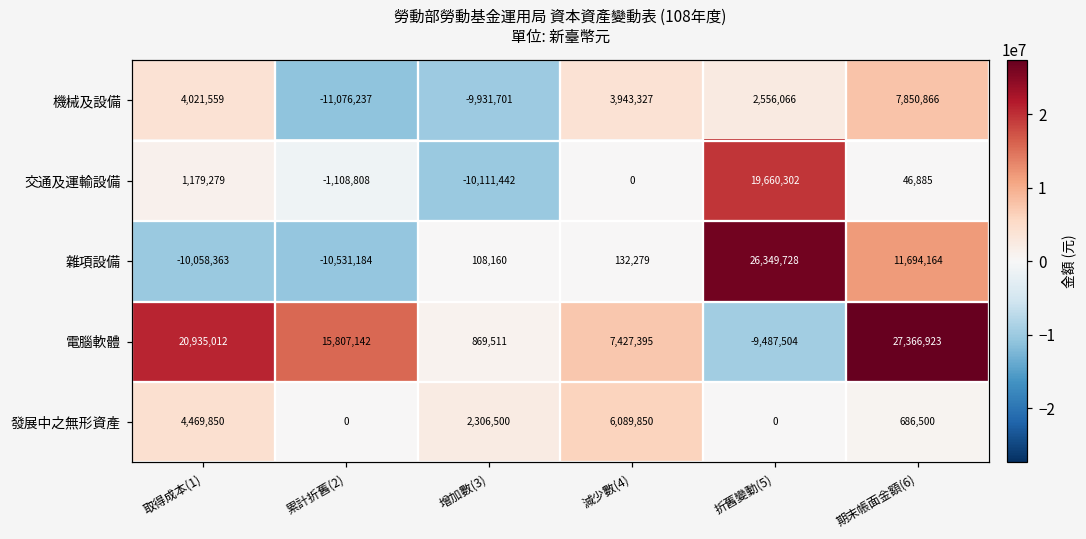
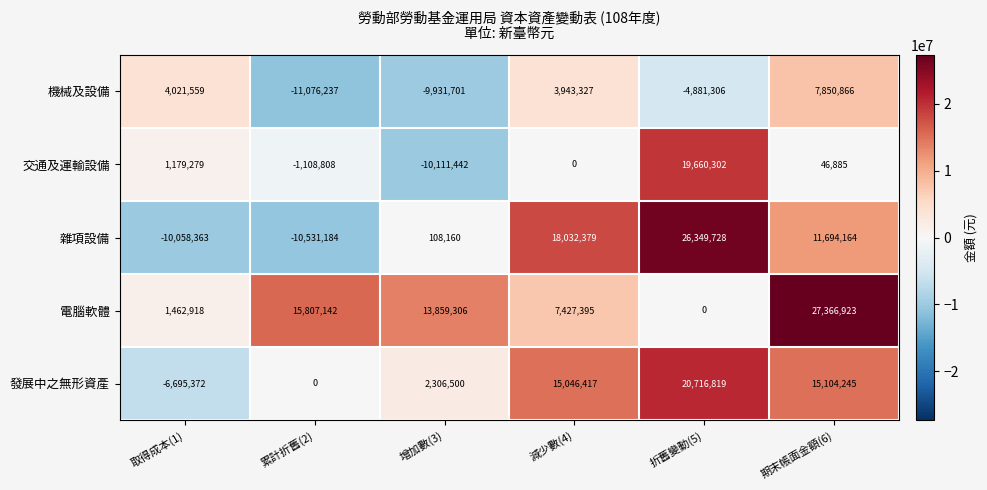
機械及設備, 折舊變動(5): 2,556,066 -> -4,881,306
雜項設備, 減少數(4): 132,279 -> 18,032,379
電腦軟體, 取得成本(1): 20,935,012 -> 1,462,918
電腦軟體, 增加數(3): 869,511 -> 13,859,306
電腦軟體, 折舊變動(5): -9,487,504 -> 0
發展中之無形資產, 取得成本(1): 4,469,850 -> -6,695,372
發展中之無形資產, 減少數(4): 6,089,850 -> 15,046,417
發展中之無形資產, 折舊變動(5): 0 -> 20,716,819
發展中之無形資產, 期末帳面金額(6): 686,500 -> 15,104,245
